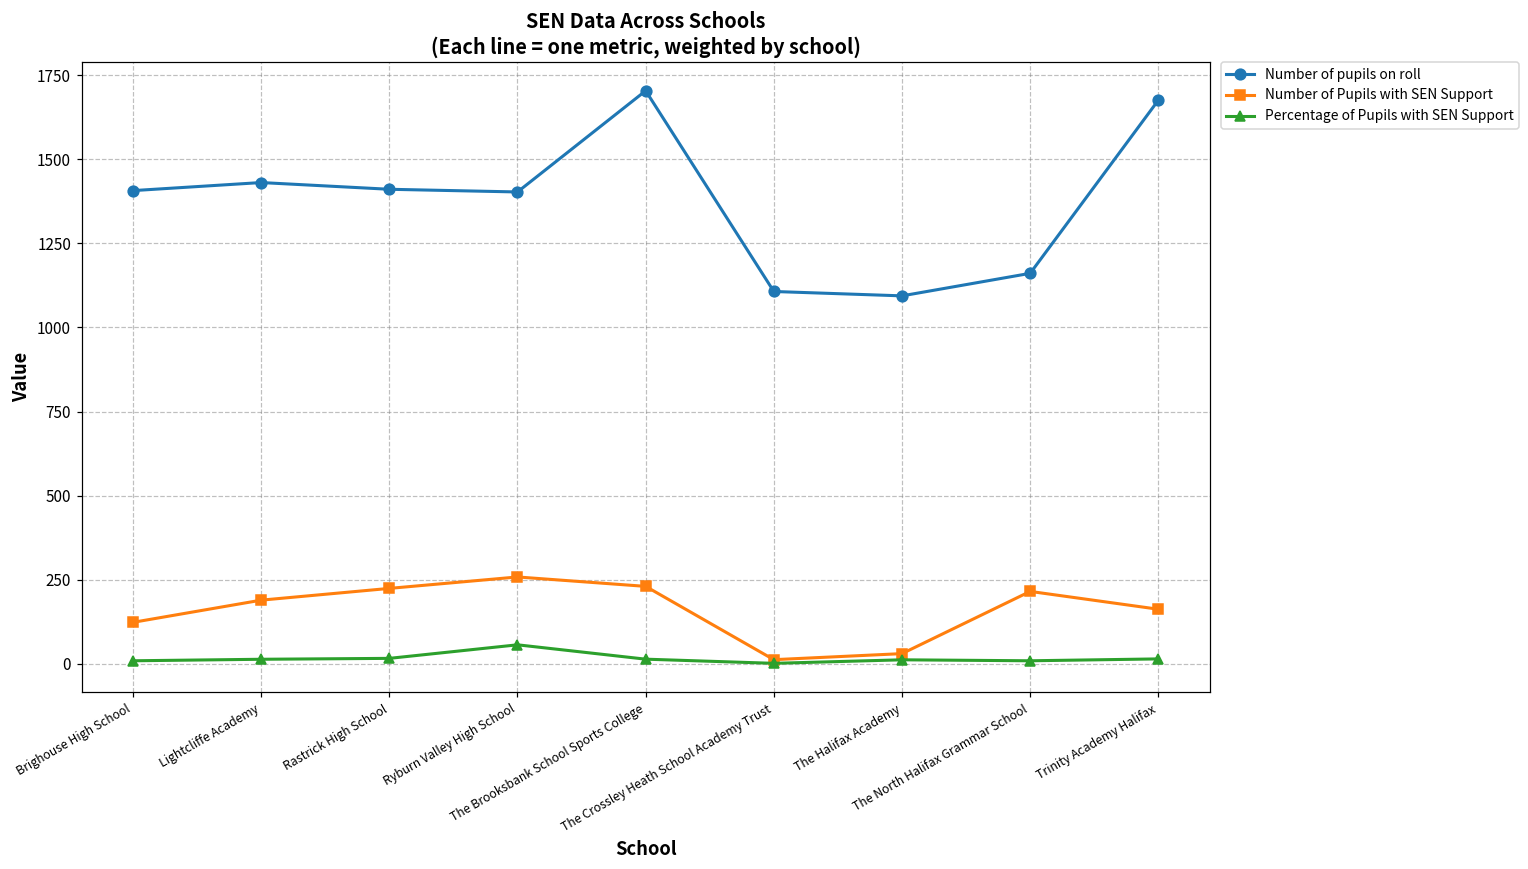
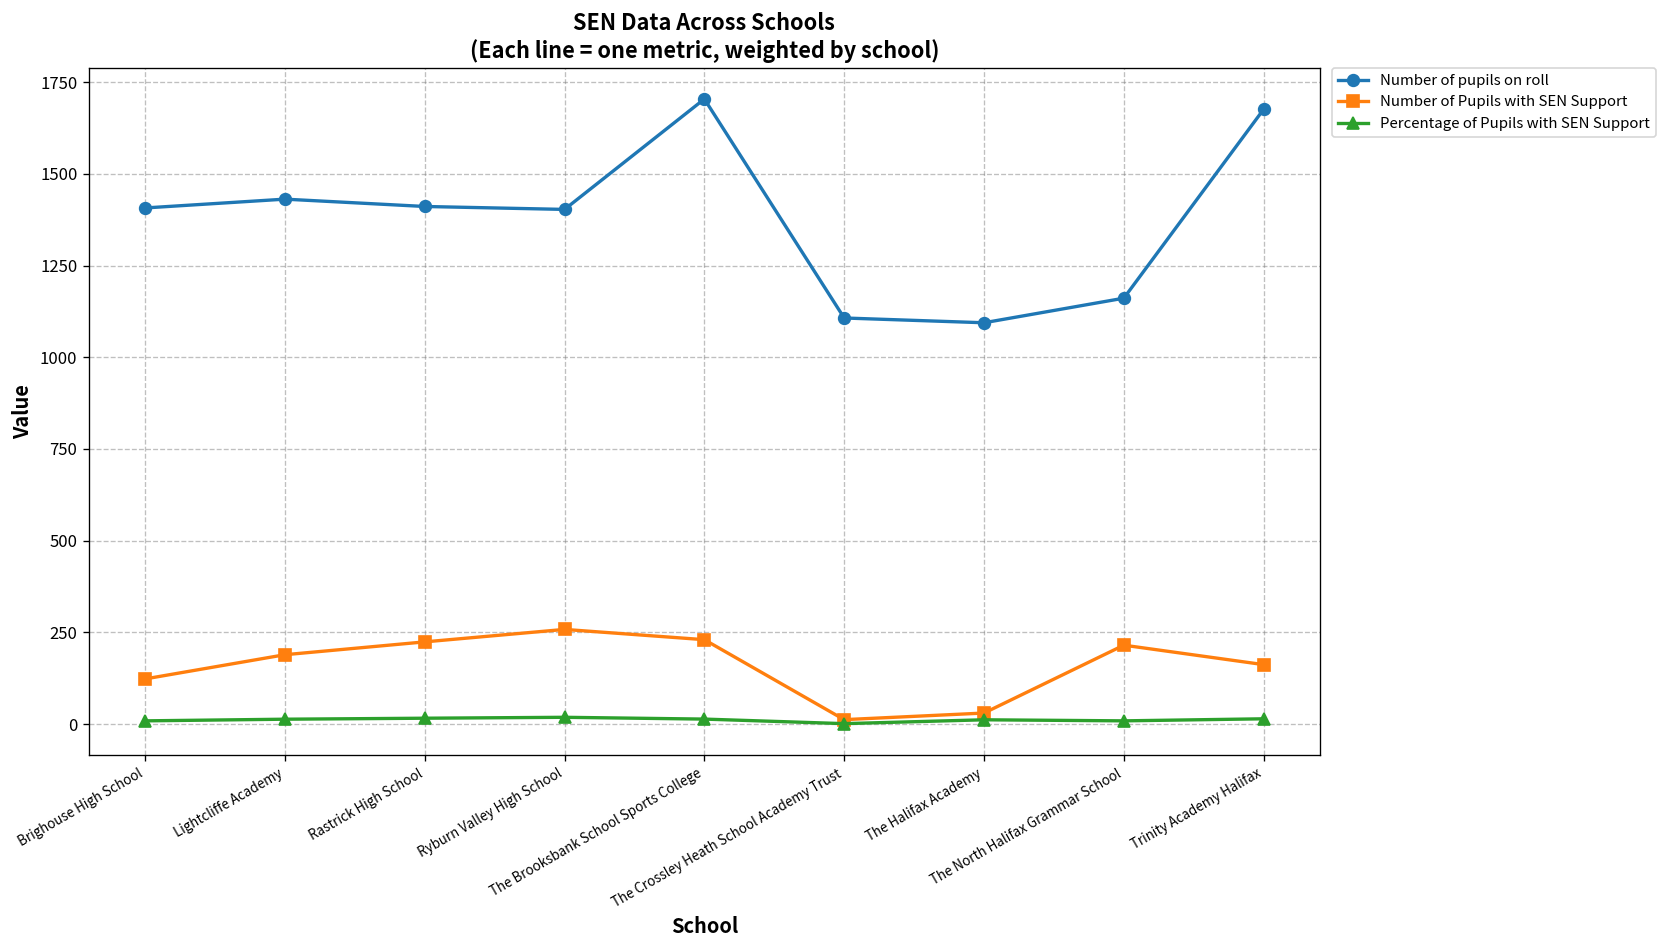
Percentage of Pupils with SEN Support, Ryburn Valley High School: 60 -> 20
